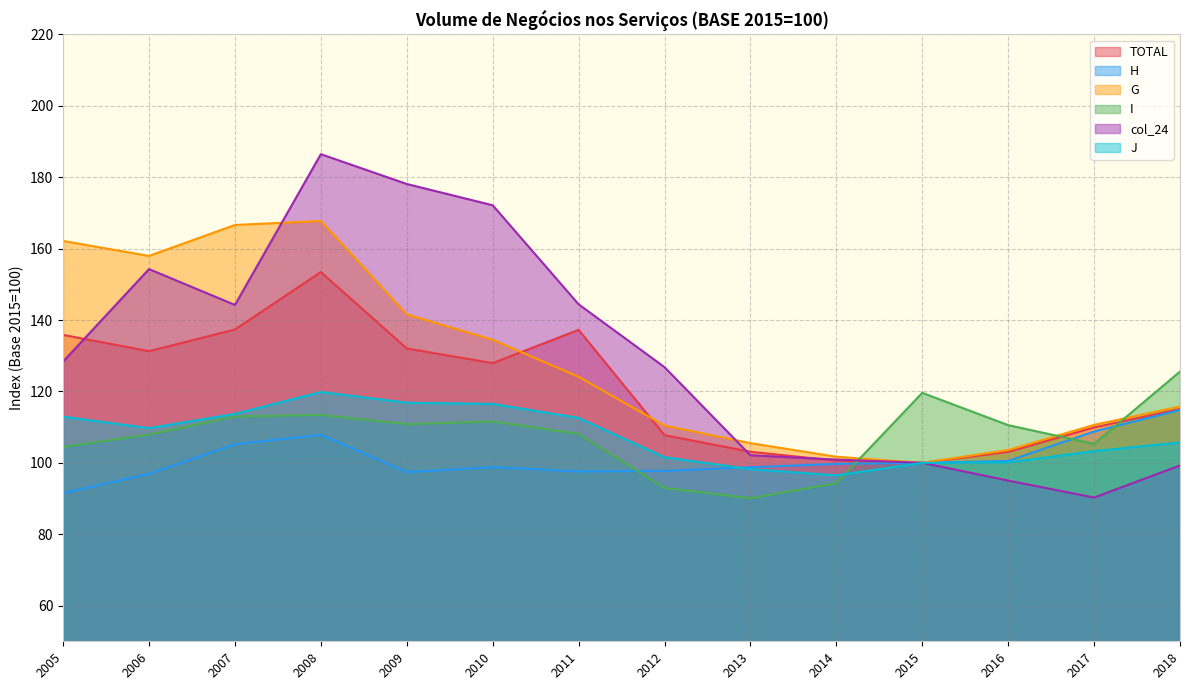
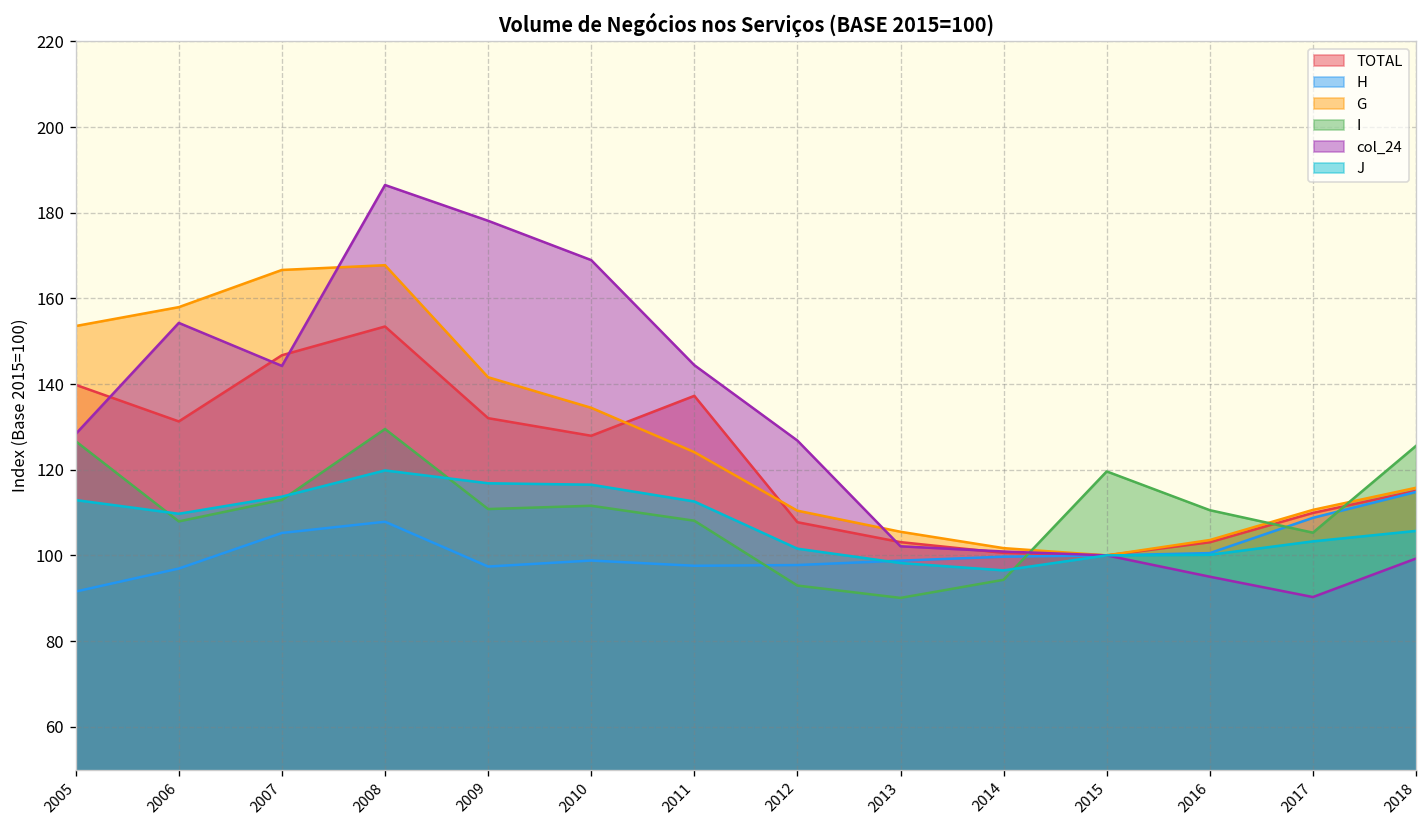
TOTAL, 2005: 136 -> 140
G, 2005: 162 -> 154
I, 2005: 104 -> 127
TOTAL, 2007: 137 -> 147
I, 2008: 113 -> 130
col_24, 2010: 172 -> 169
